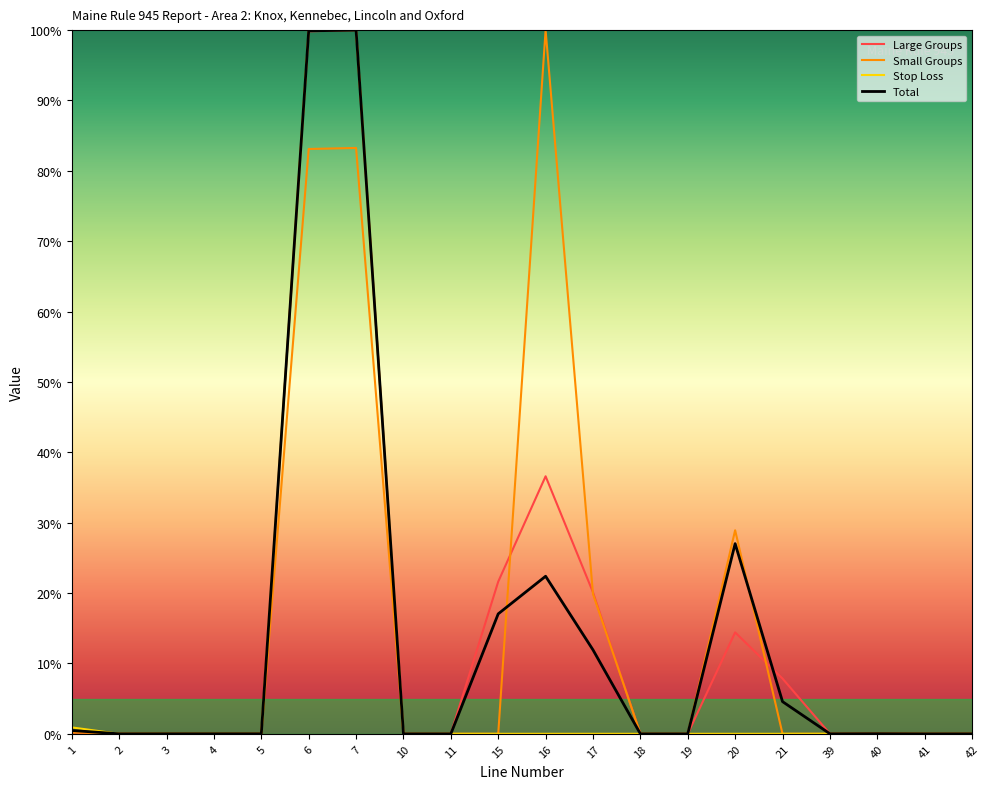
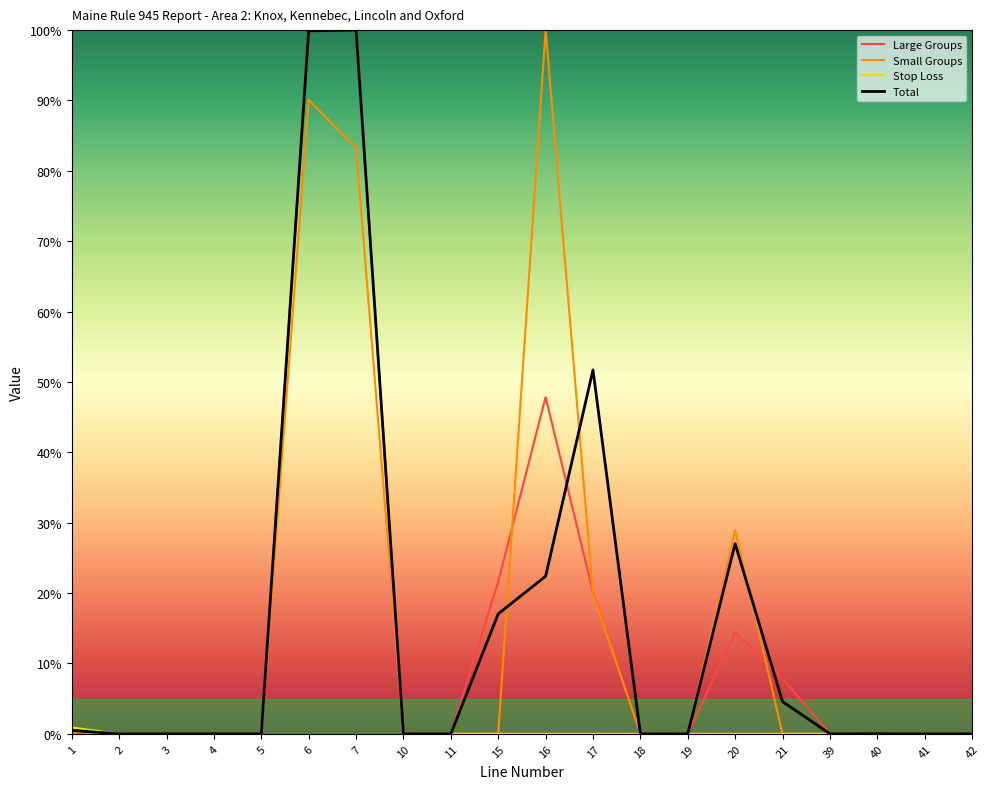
Small Groups, 6: 83% -> 90%
Large Groups, 16: 37% -> 48%
Total, 17: 12% -> 52%
